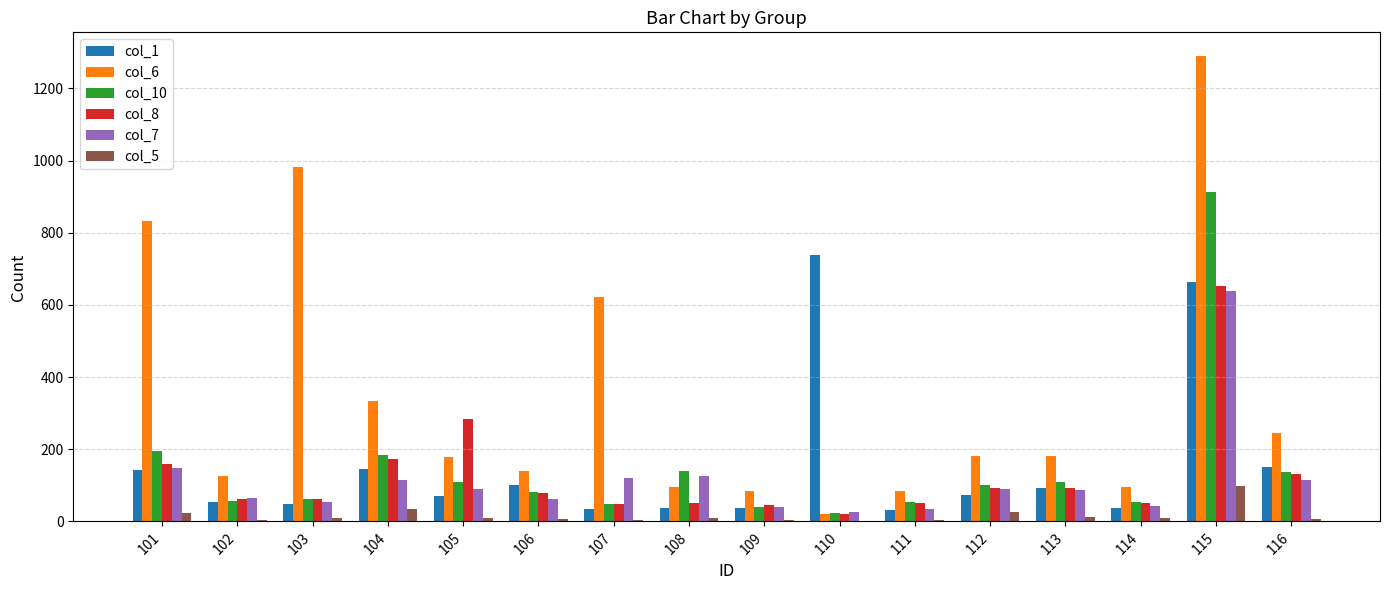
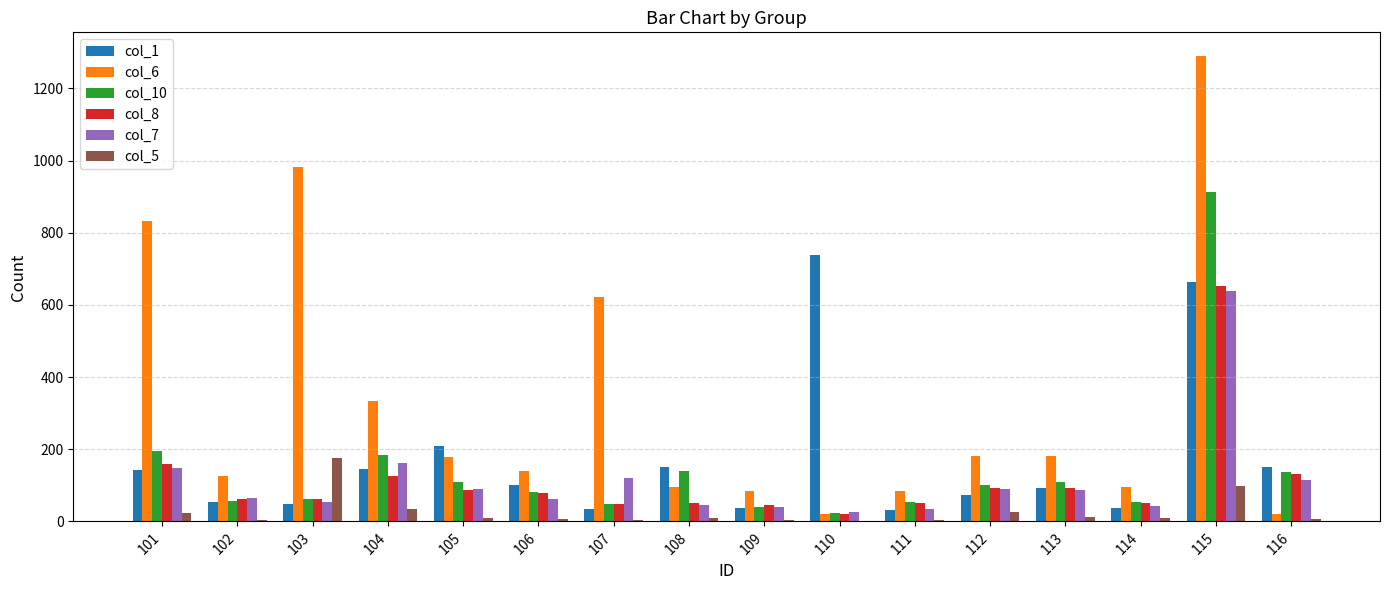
col_5, 103: 10 -> 180
col_8, 104: 170 -> 130
col_7, 104: 110 -> 160
col_1, 105: 70 -> 210
col_8, 105: 280 -> 90
col_1, 108: 40 -> 150
col_7, 108: 130 -> 50
col_6, 116: 250 -> 20
